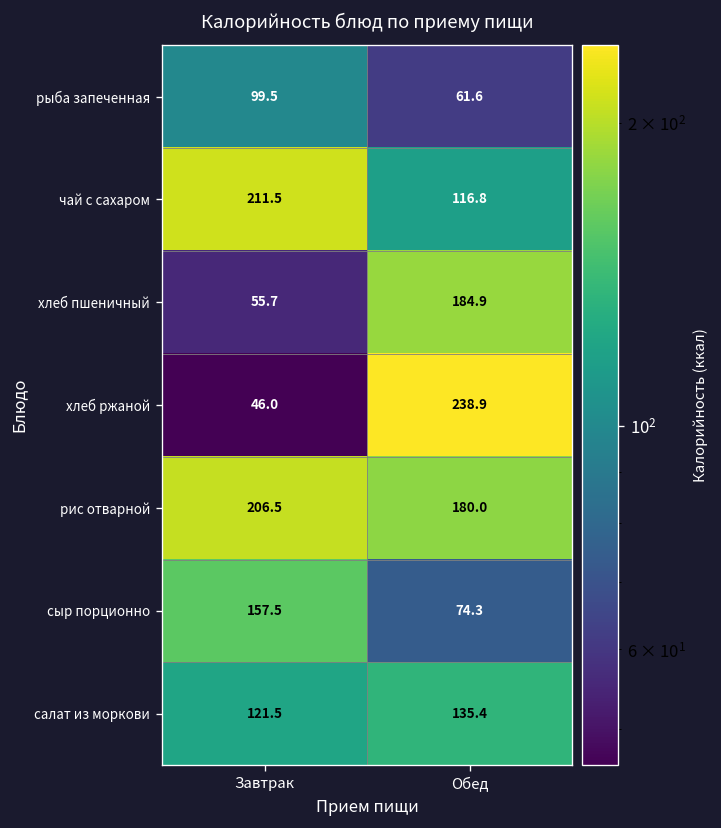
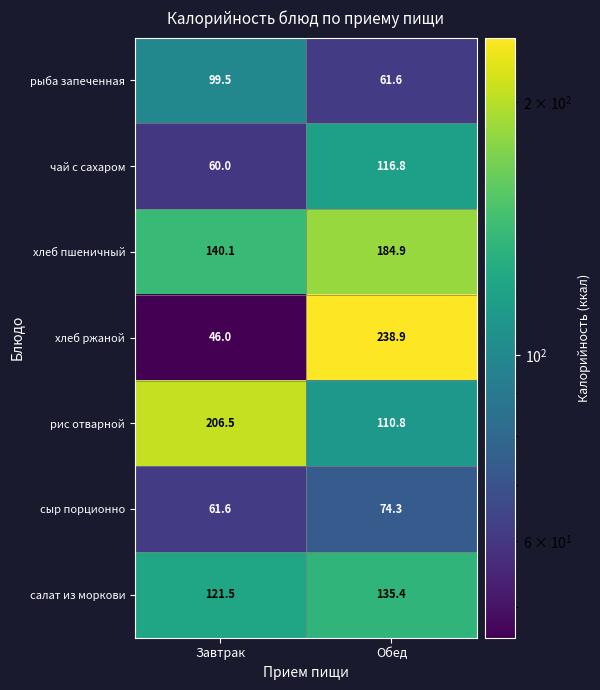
чай с сахаром, Завтрак: 211.5 -> 60.0
хлеб пшеничный, Завтрак: 55.7 -> 140.1
рис отварной, Обед: 180.0 -> 110.8
сыр порционно, Завтрак: 157.5 -> 61.6
